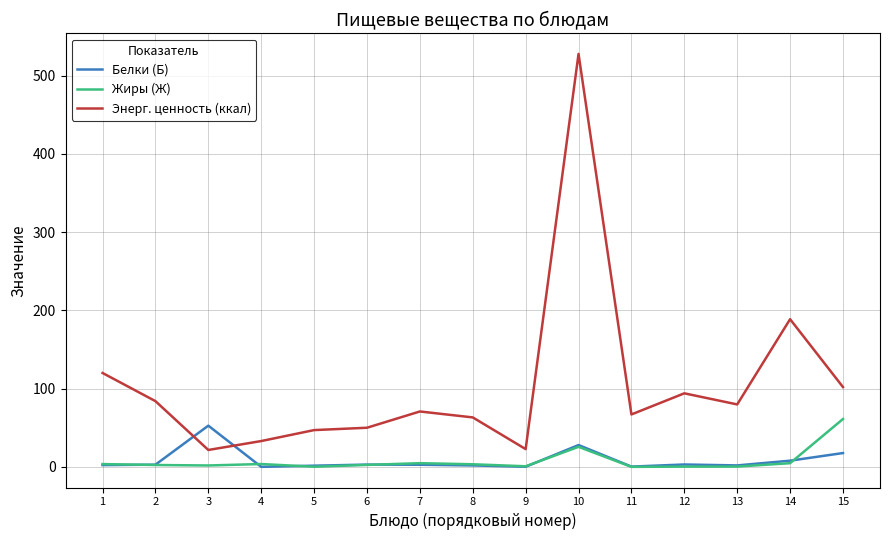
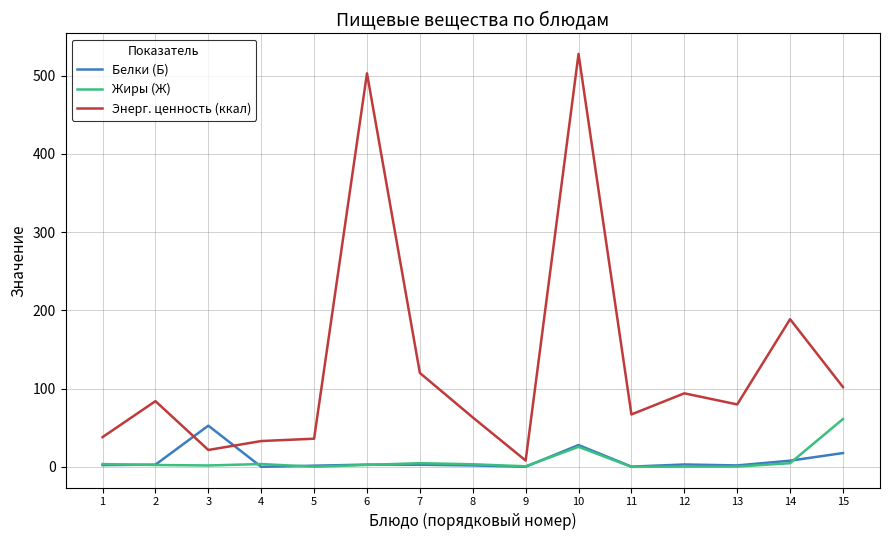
Энерг. ценность (ккал), 1: 120 -> 40
Энерг. ценность (ккал), 5: 50 -> 40
Энерг. ценность (ккал), 6: 50 -> 500
Энерг. ценность (ккал), 7: 70 -> 120
Энерг. ценность (ккал), 9: 20 -> 10
